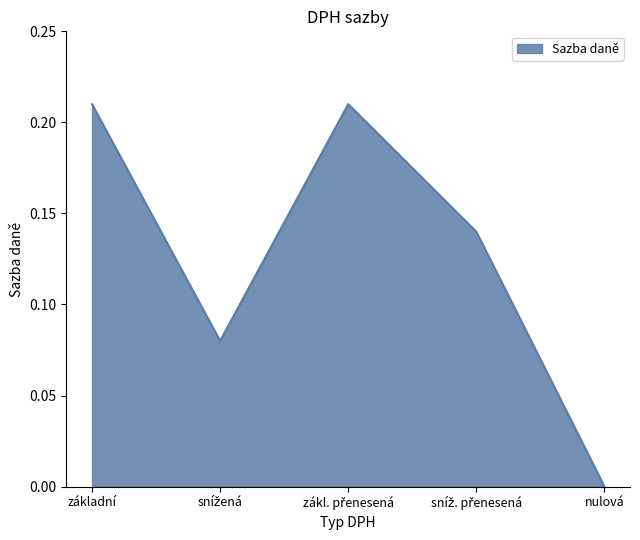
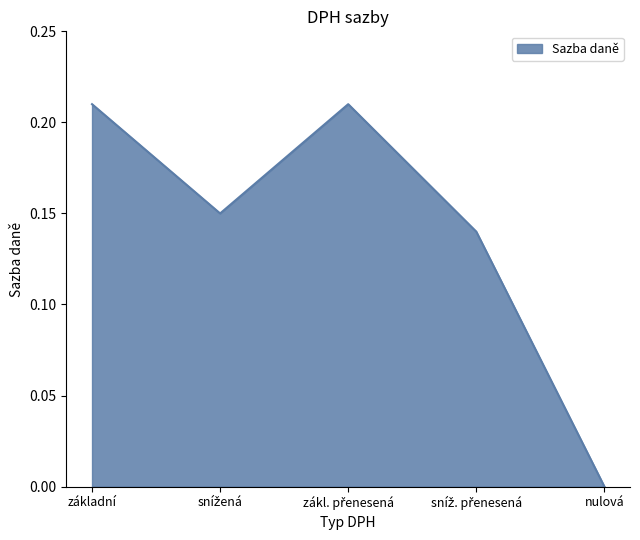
snížená: 0.08 -> 0.15
